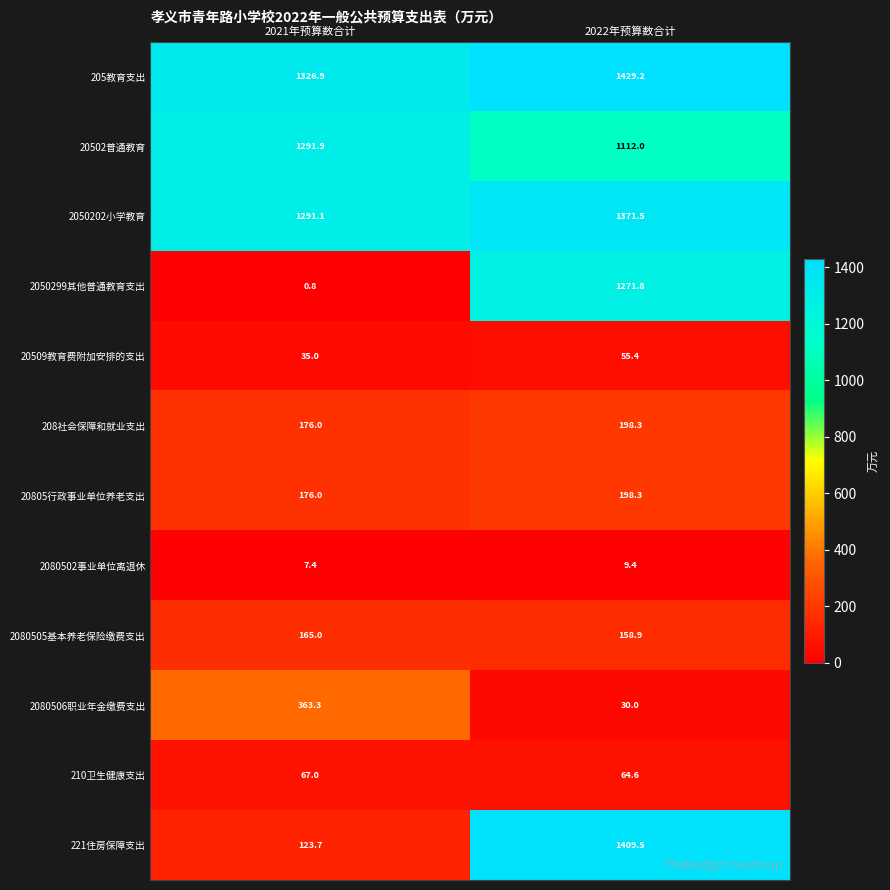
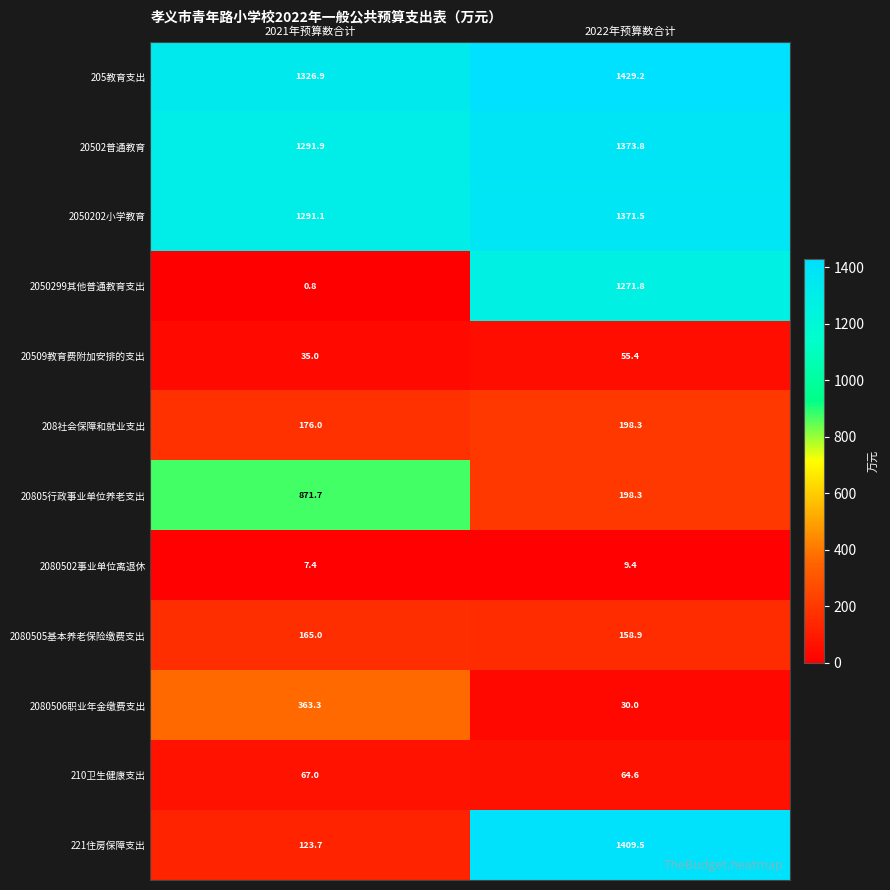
20502普通教育, 2022年预算数合计: 1112.0 -> 1373.8
20805行政事业单位养老支出, 2021年预算数合计: 176.0 -> 871.7
